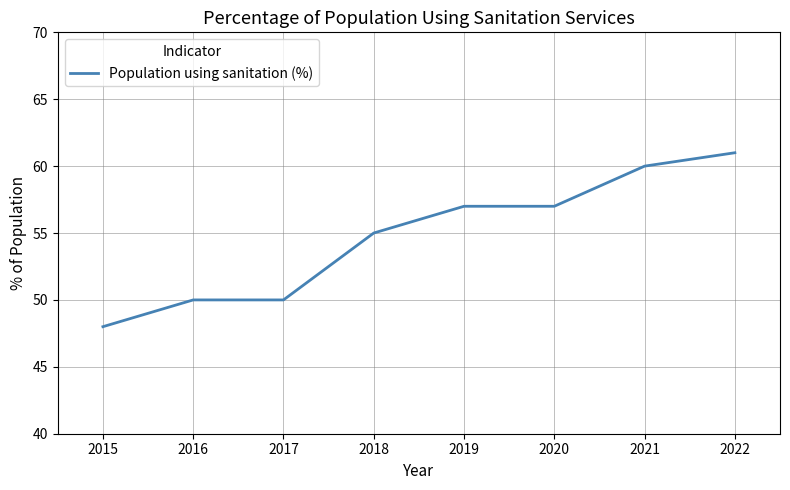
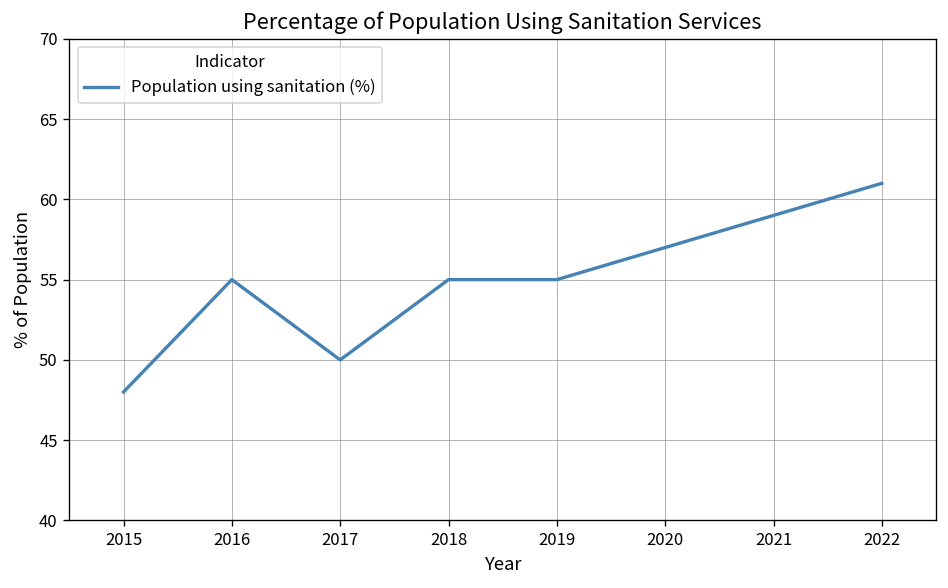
2016: 50 -> 55
2019: 57 -> 55
2021: 60 -> 59
